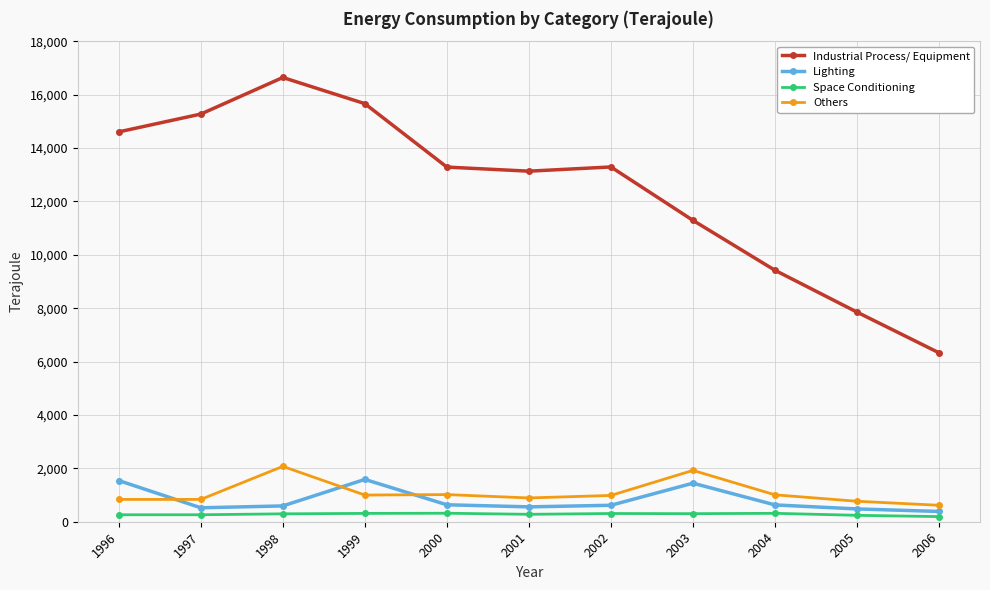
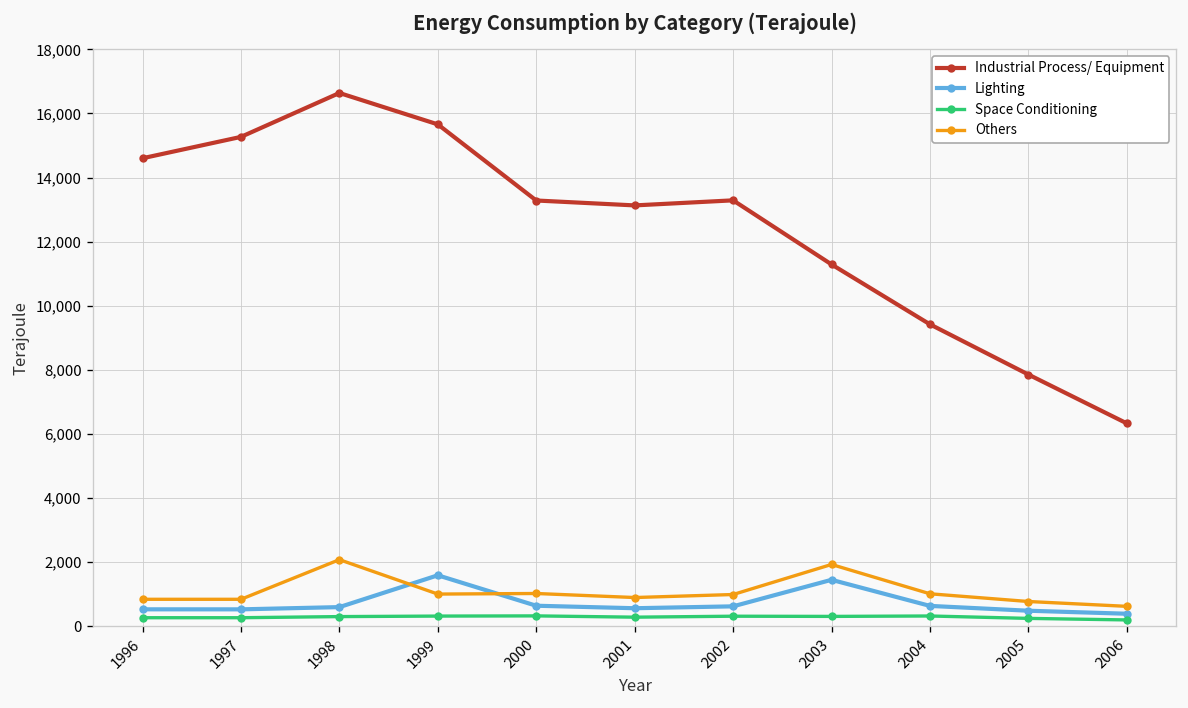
Lighting, 1996: 1,500 -> 500
